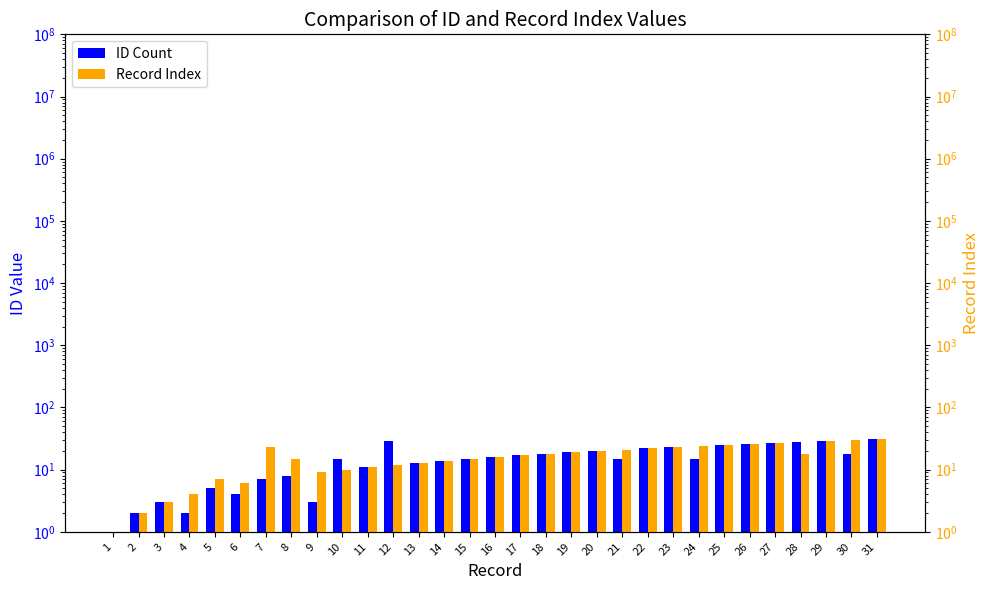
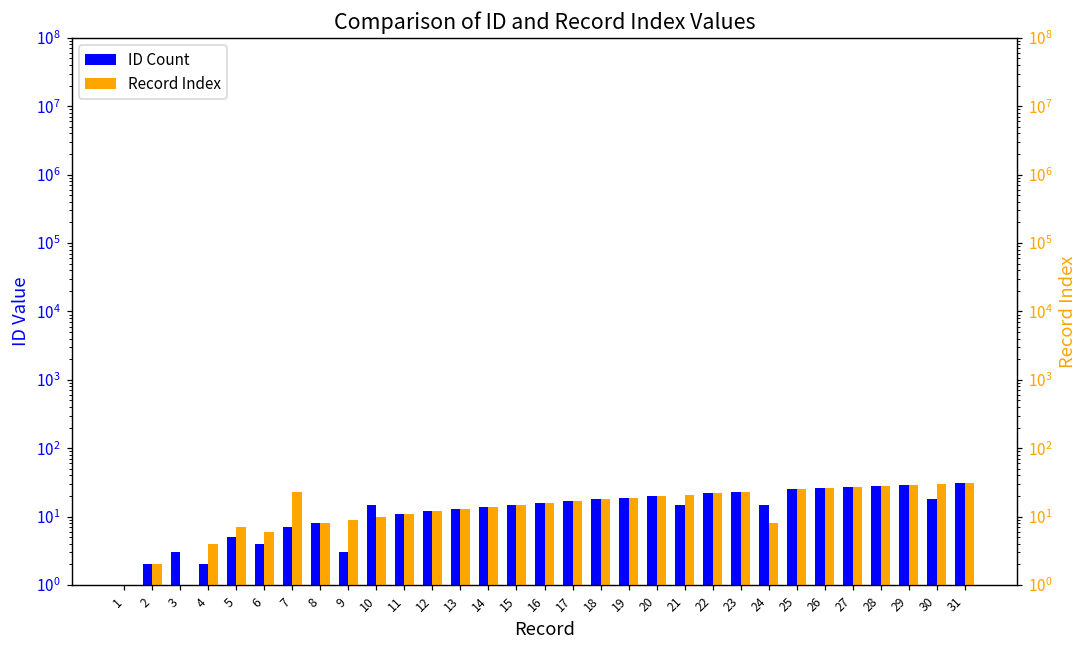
ID Count, 12: 30 -> 12
Record Index, 3: 3 -> 1
Record Index, 8: 15 -> 8
Record Index, 24: 24 -> 8
Record Index, 28: 18 -> 30
